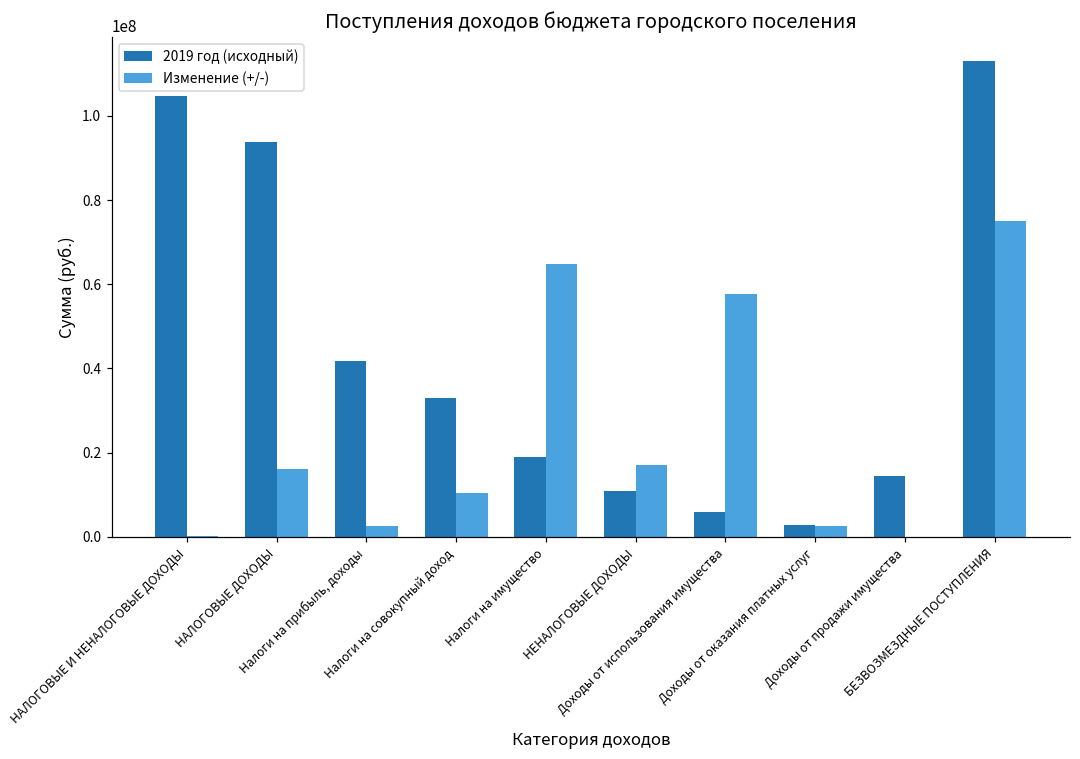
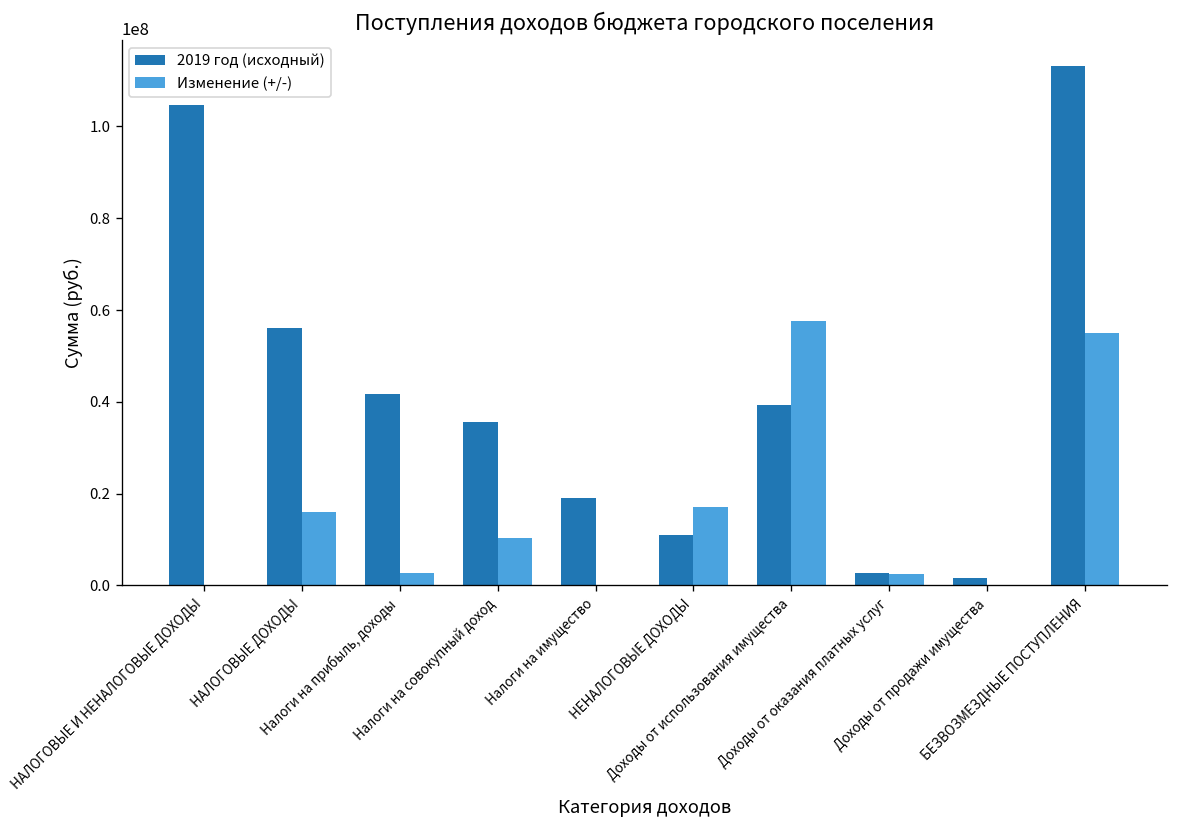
2019 год (исходный), НАЛОГОВЫЕ ДОХОДЫ: 94000000 -> 56000000
2019 год (исходный), Налоги на совокупный доход: 33000000 -> 36000000
Изменение (+/-), Налоги на имущество: 65000000 -> 0
2019 год (исходный), Доходы от использования имущества: 6000000 -> 39000000
2019 год (исходный), Доходы от продажи имущества: 14000000 -> 2000000
Изменение (+/-), БЕЗВОЗМЕЗДНЫЕ ПОСТУПЛЕНИЯ: 75000000 -> 55000000
